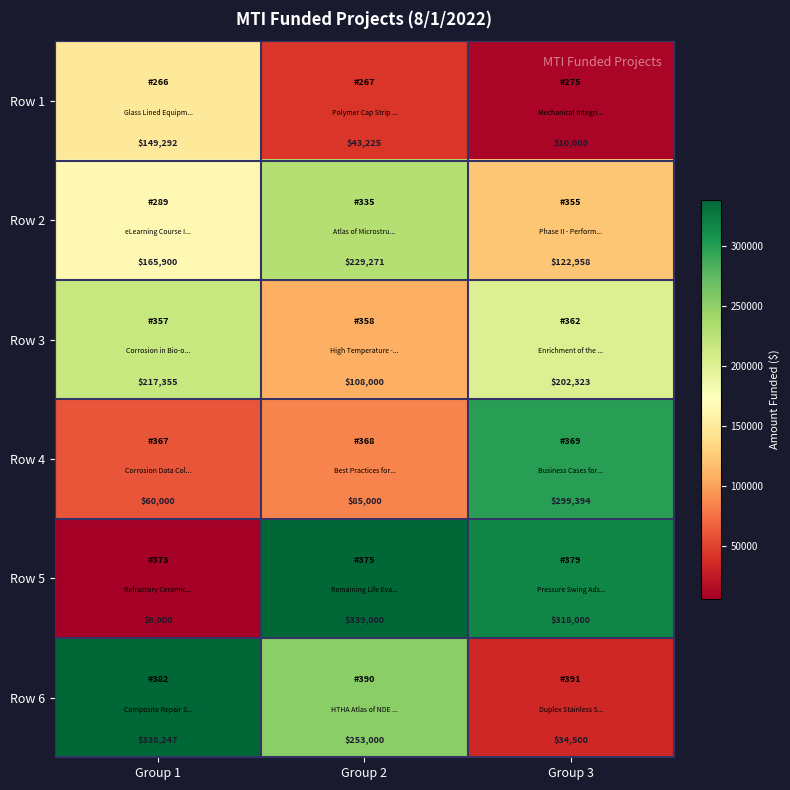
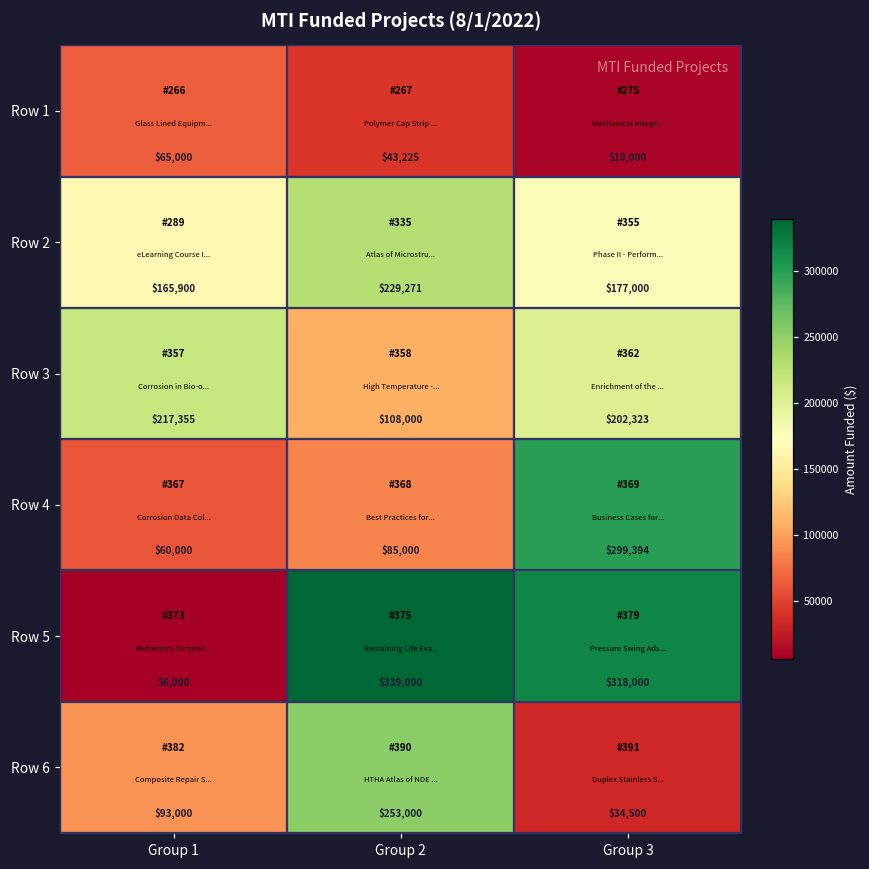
Row 1, Group 1: $149,292 -> $65,000
Row 2, Group 3: $122,958 -> $177,000
Row 6, Group 1: $338,247 -> $93,000
